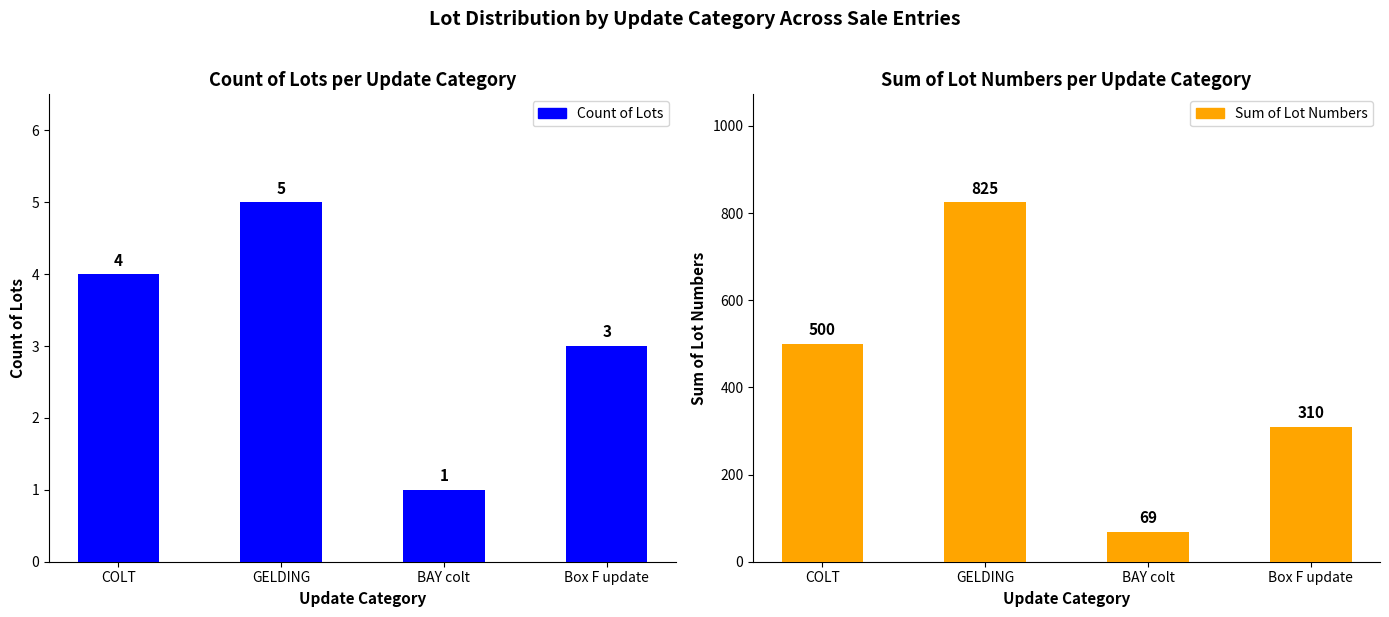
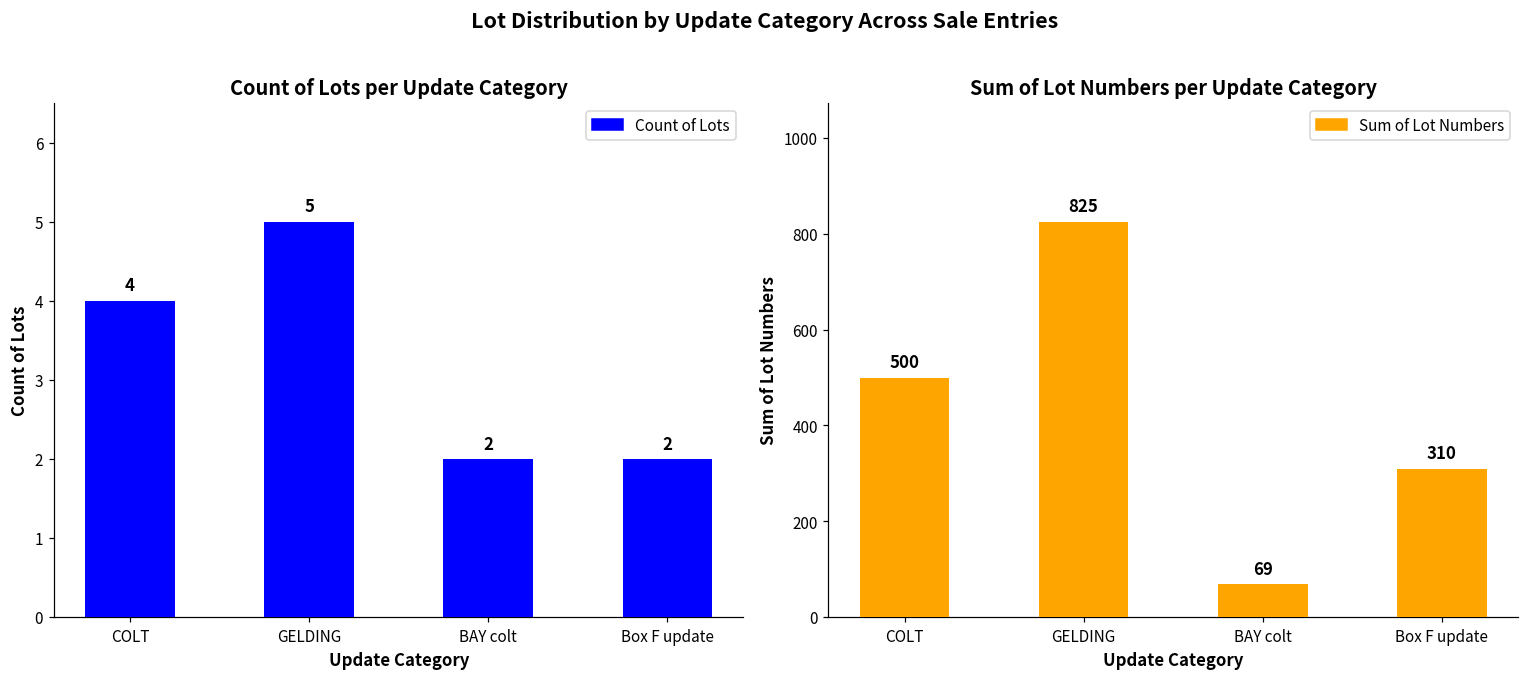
Count of Lots per Update Category, BAY colt: 1 -> 2
Count of Lots per Update Category, Box F update: 3 -> 2
